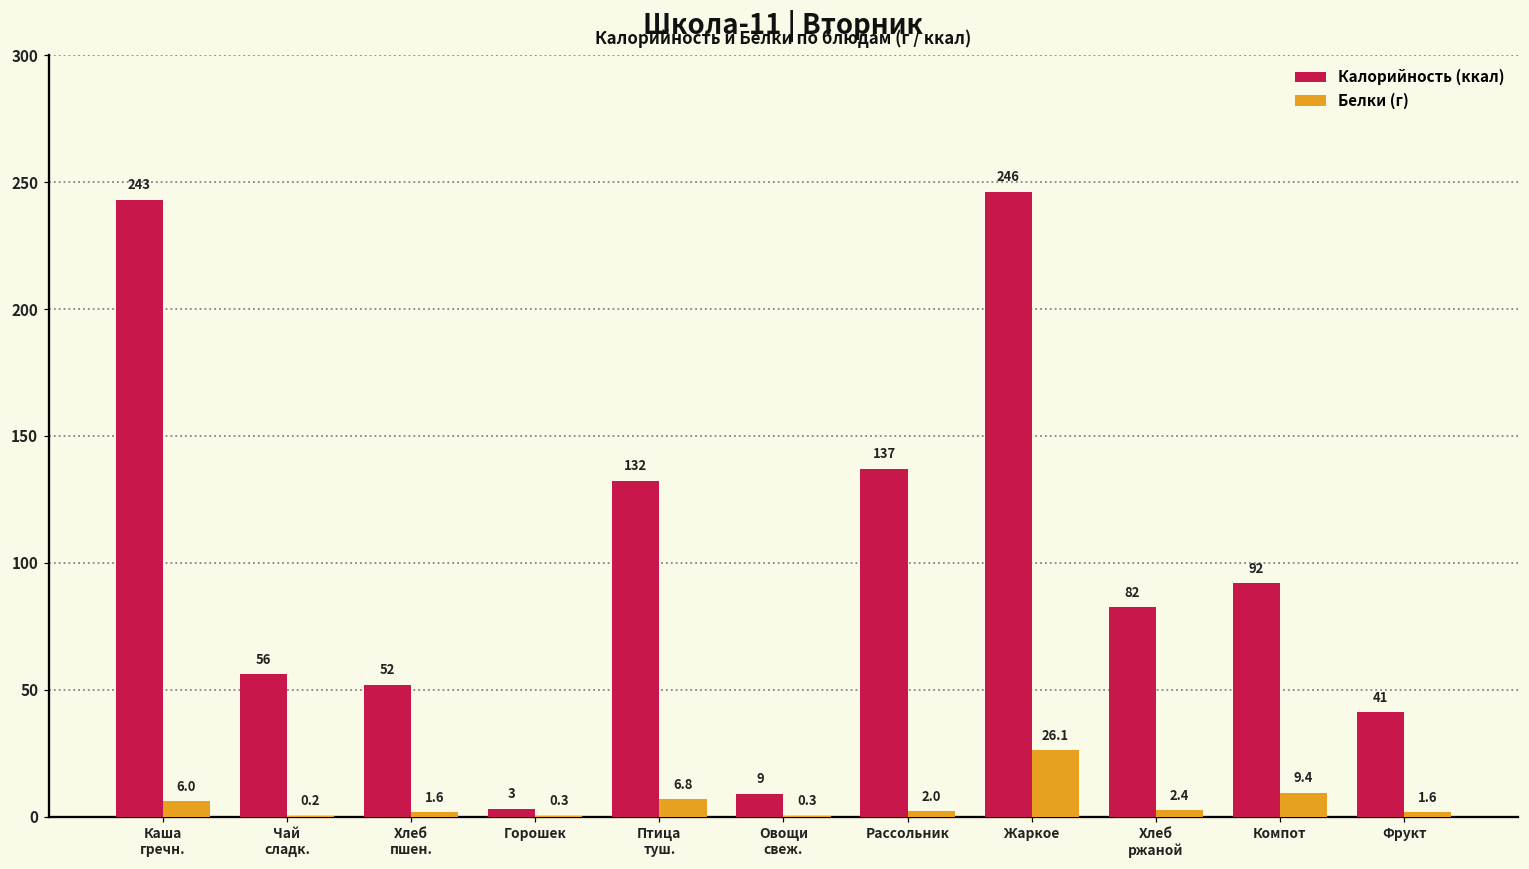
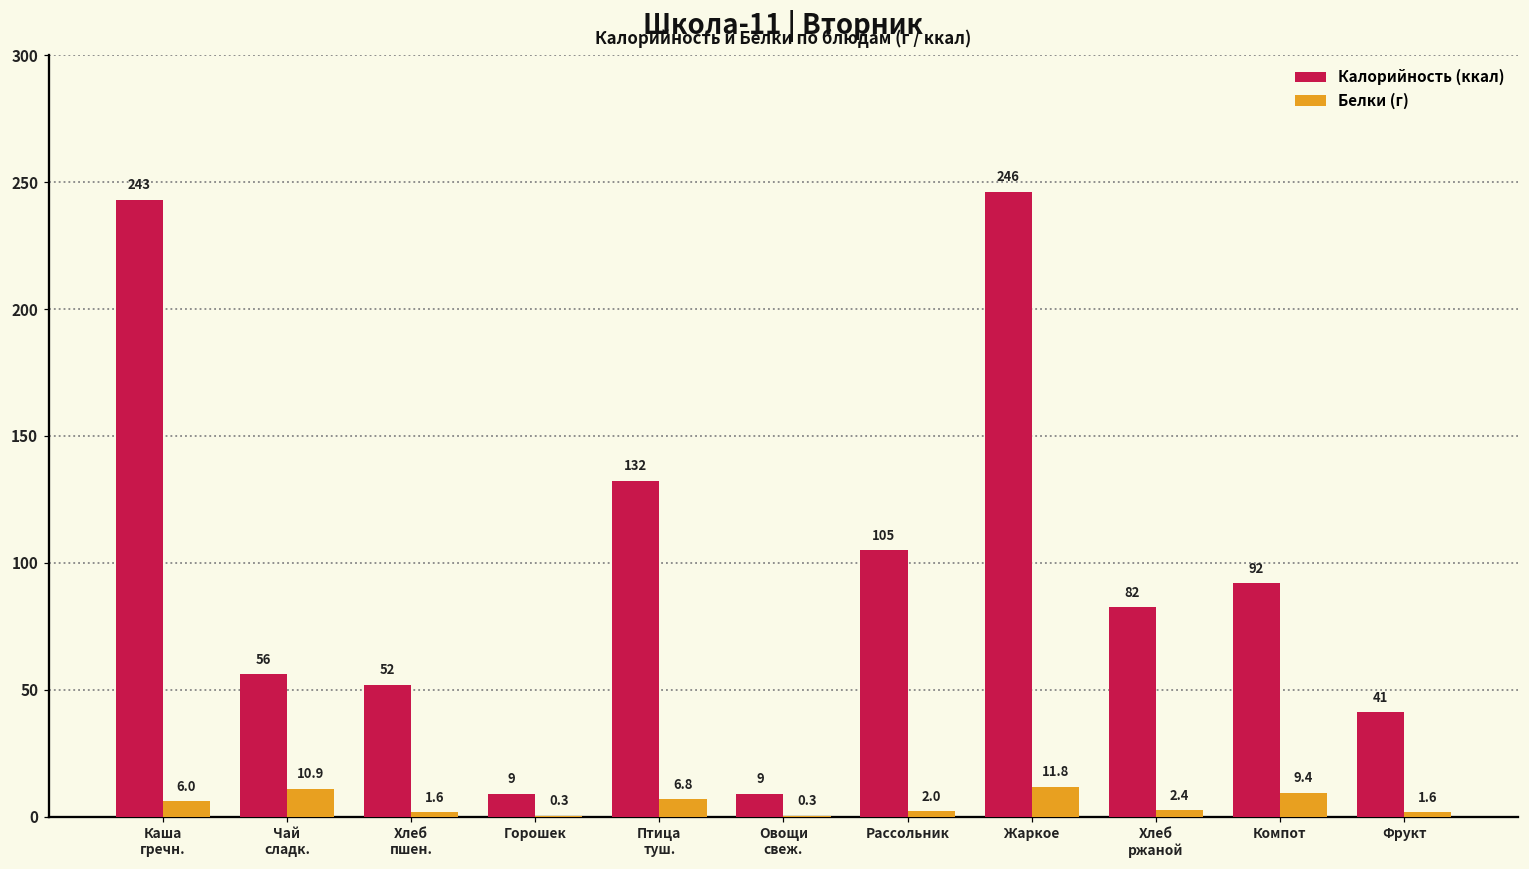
Белки (г), Чай сладк.: 0.2 -> 10.9
Калорийность (ккал), Горошек: 3 -> 9
Калорийность (ккал), Рассольник: 137 -> 105
Белки (г), Жаркое: 26.1 -> 11.8
